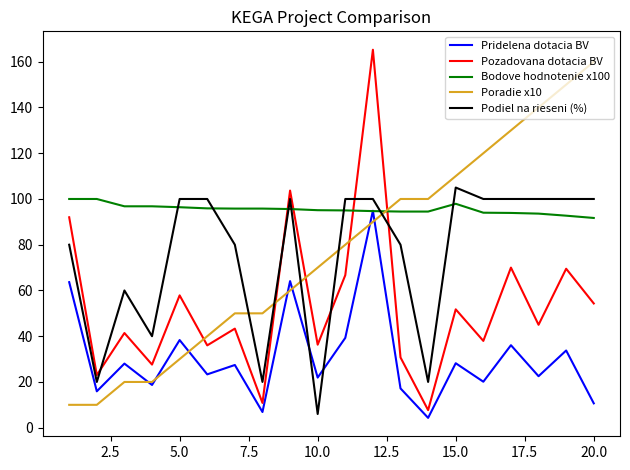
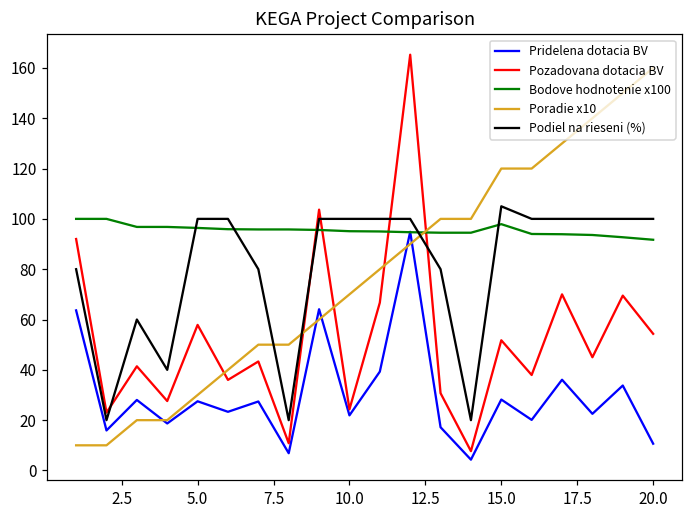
Pridelena dotacia BV, 5.0: 38 -> 28
Pozadovana dotacia BV, 10.0: 36 -> 24
Podiel na rieseni (%), 10.0: 6 -> 100
Poradie x10, 15.0: 110 -> 120
